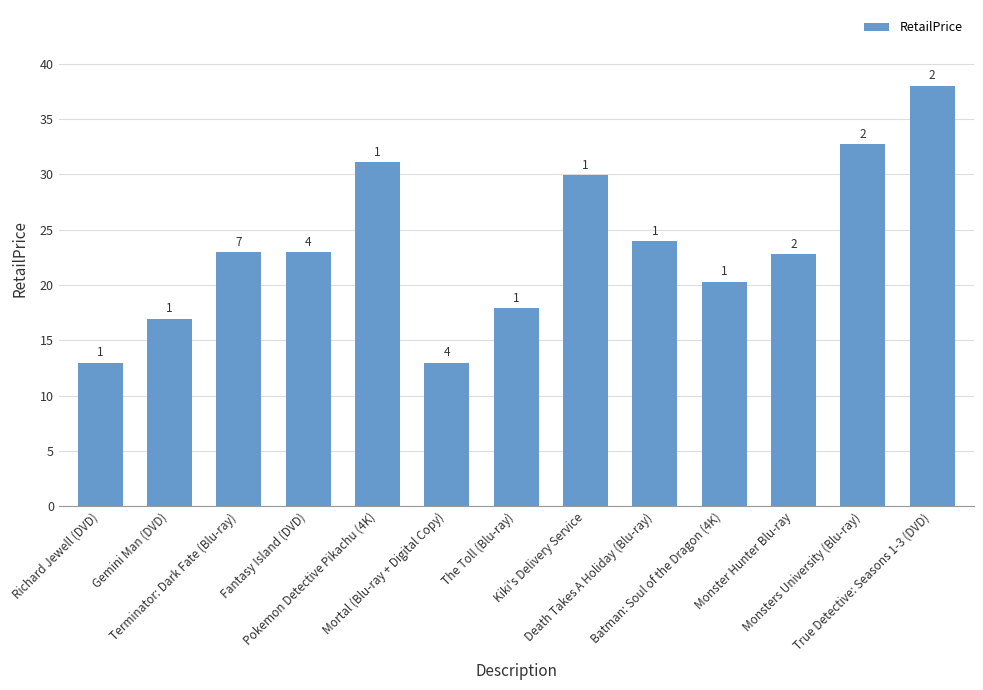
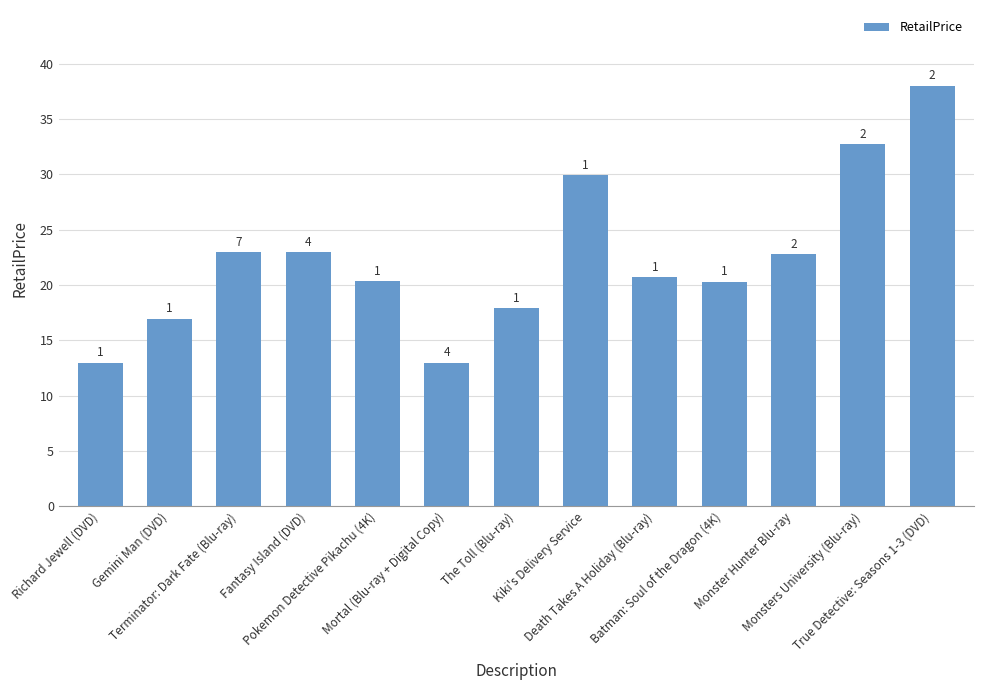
Pokemon Detective Pikachu (4K): 31.1 -> 20.4
Death Takes A Holiday (Blu-ray): 23.9 -> 20.7
